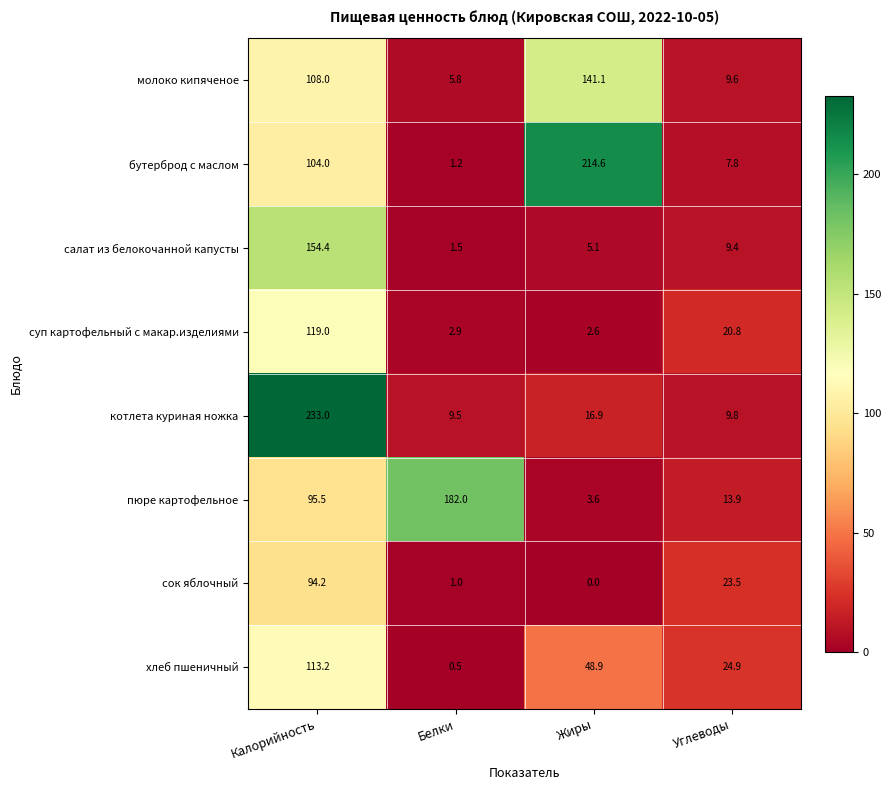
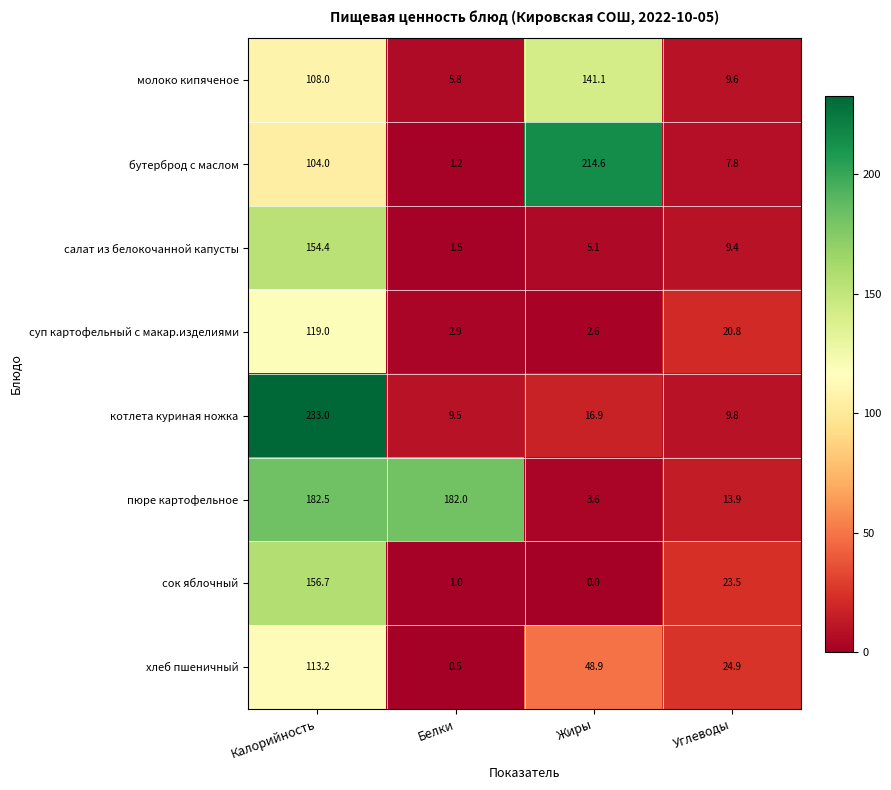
пюре картофельное, Калорийность: 95.5 -> 182.5
сок яблочный, Калорийность: 94.2 -> 156.7
